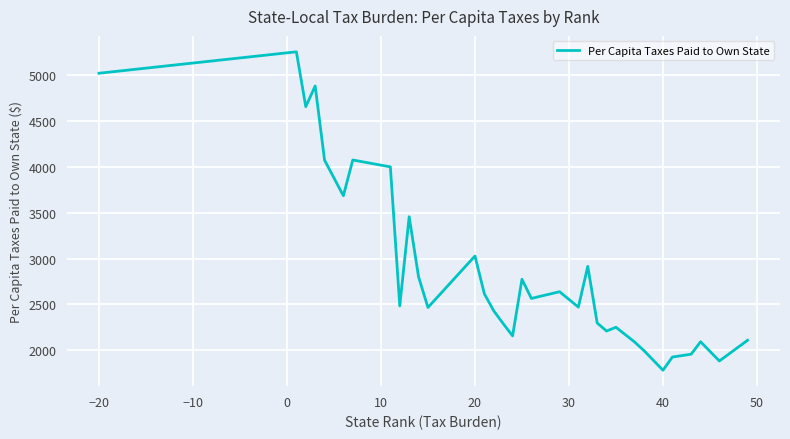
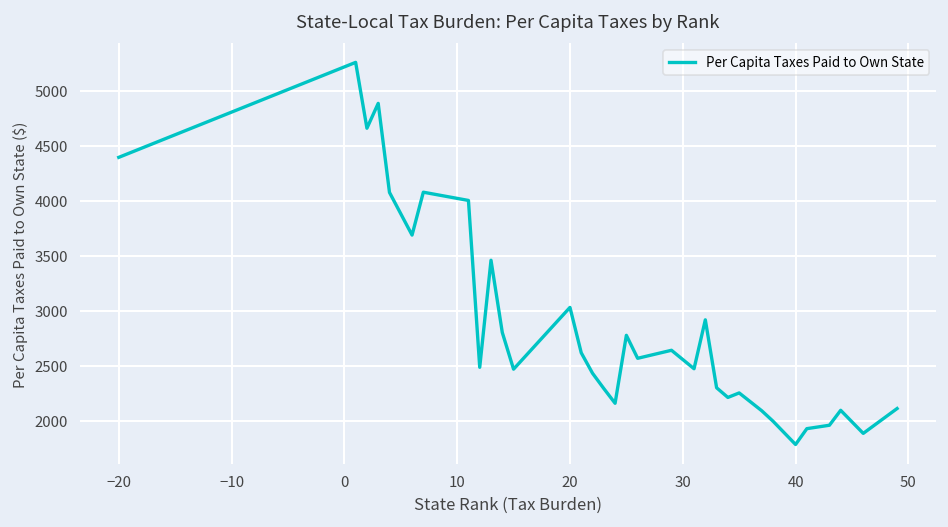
−20: 5000 -> 4400
